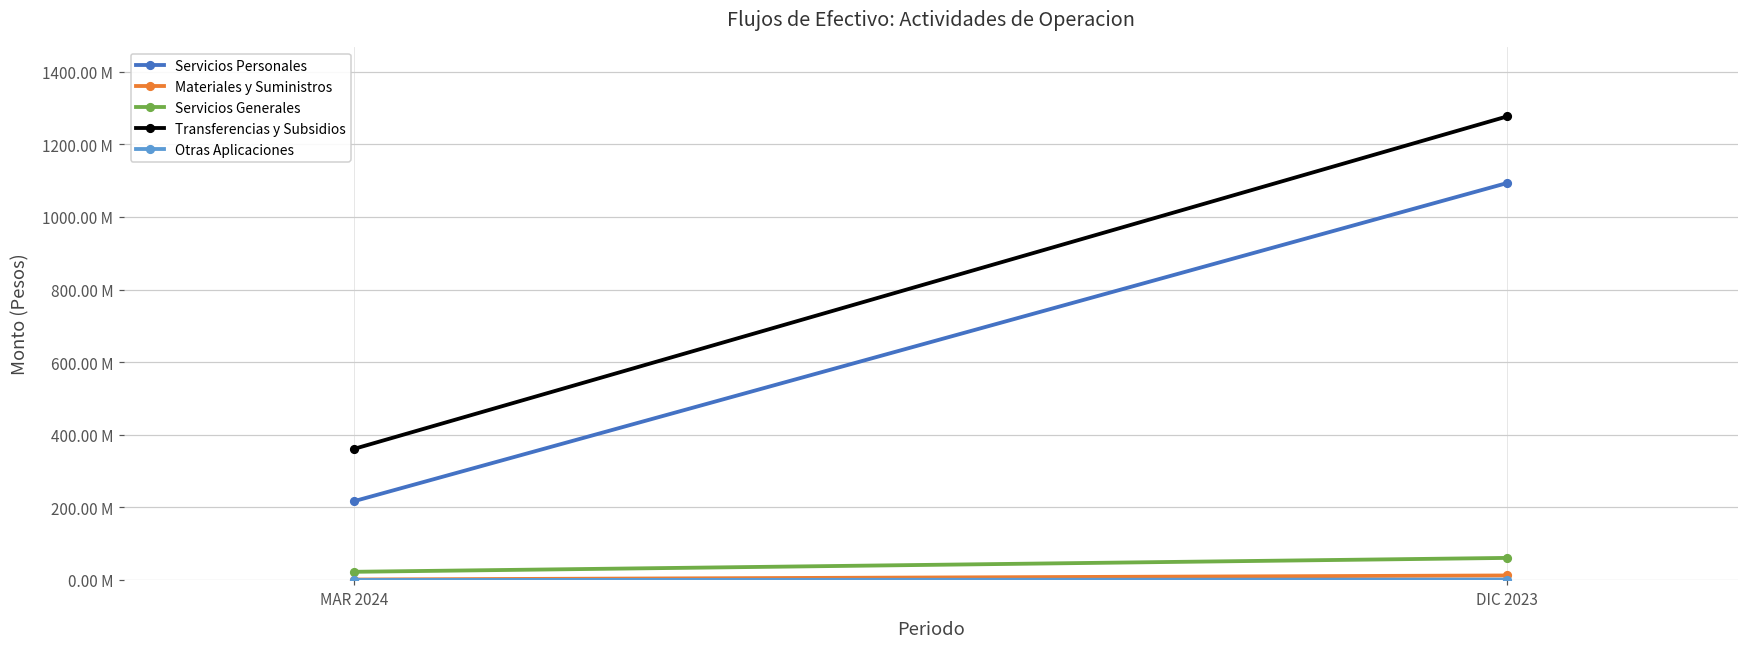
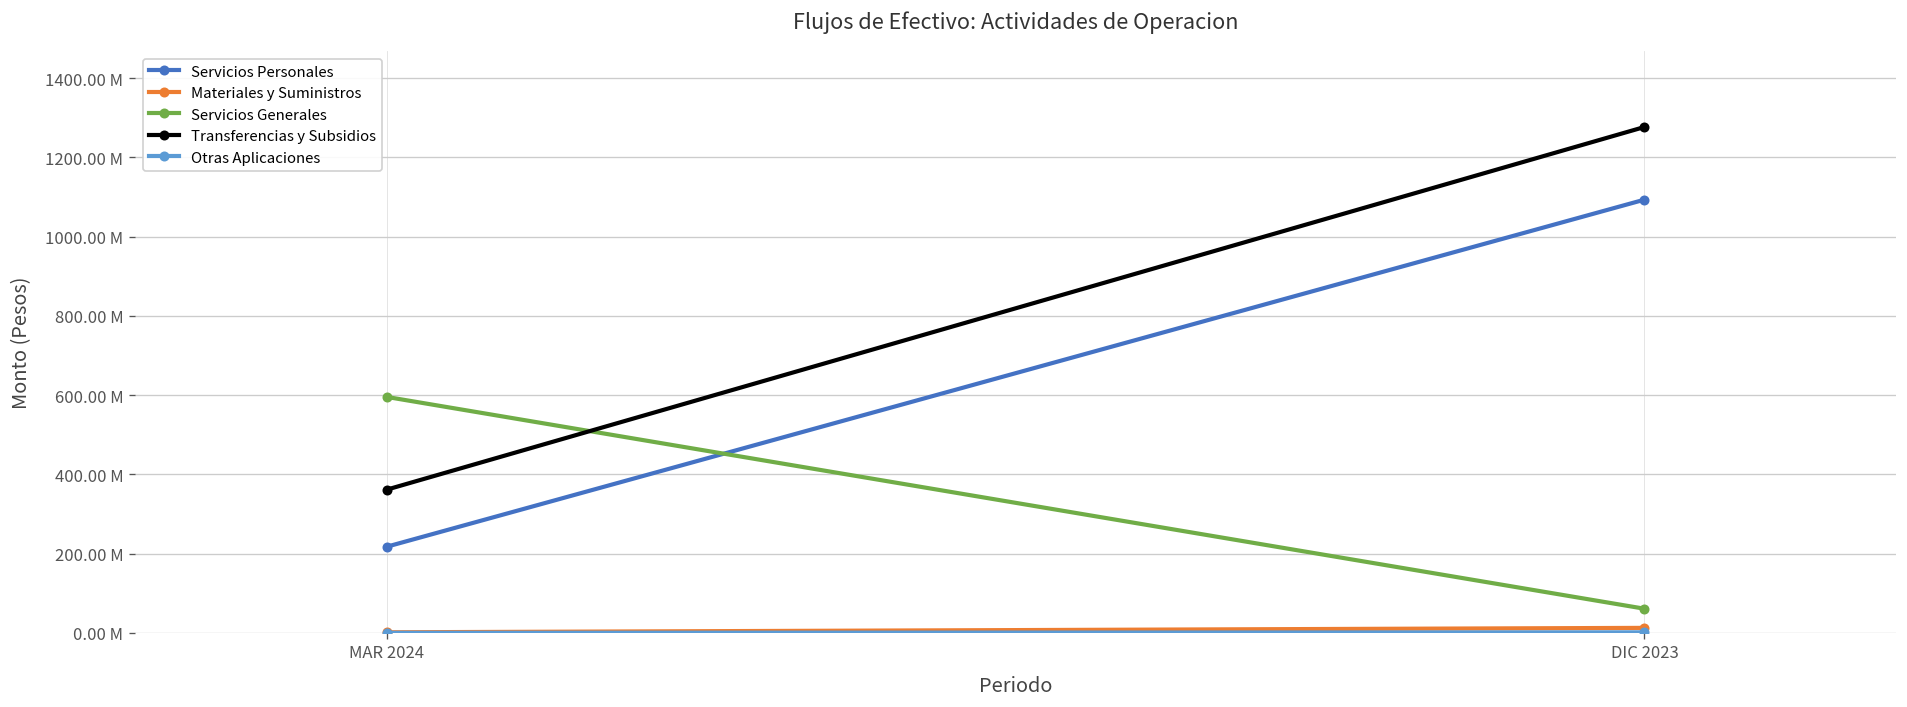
Servicios Generales, MAR 2024: 20000000 -> 600000000
